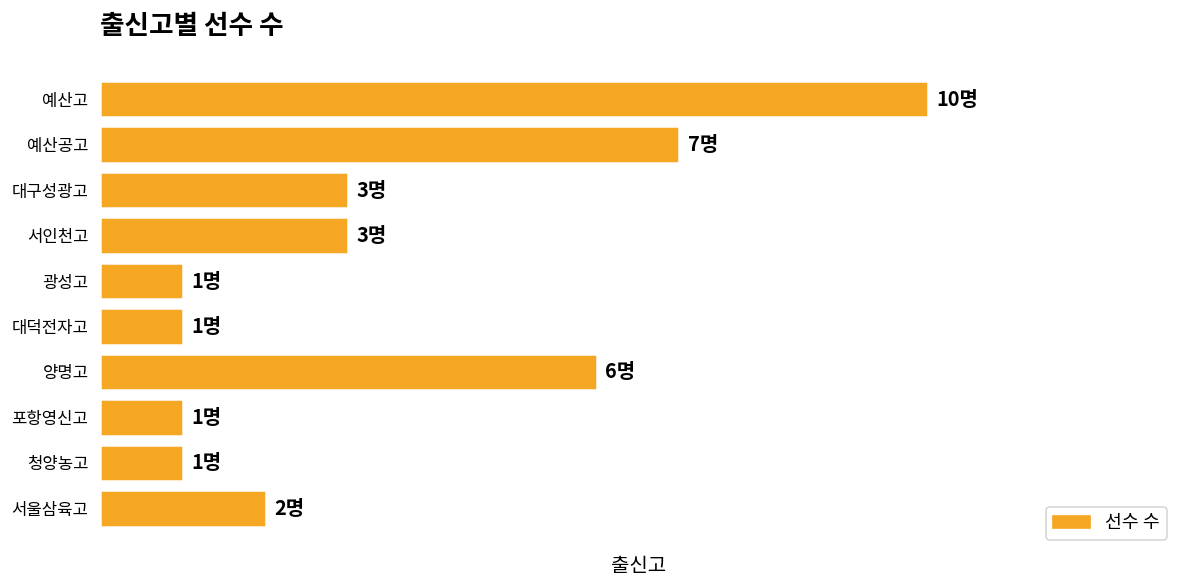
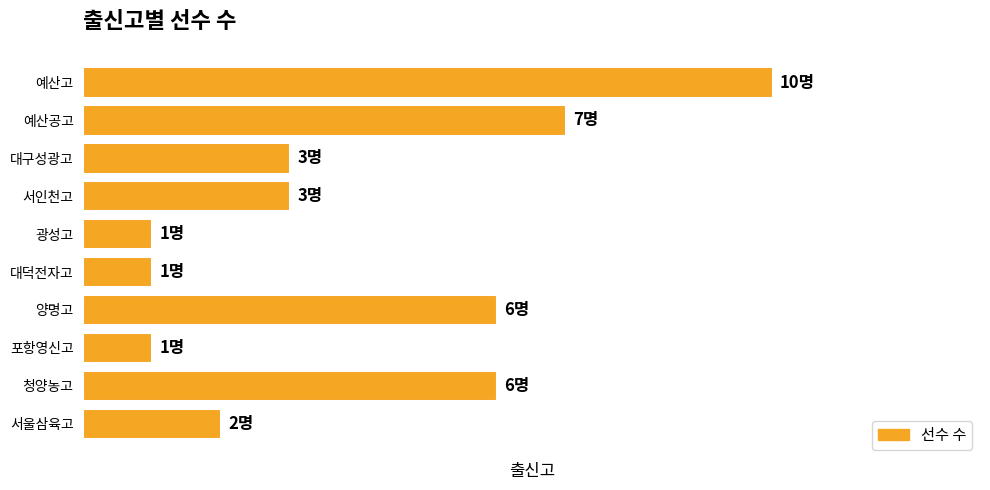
청양농고: 1명 -> 6명
